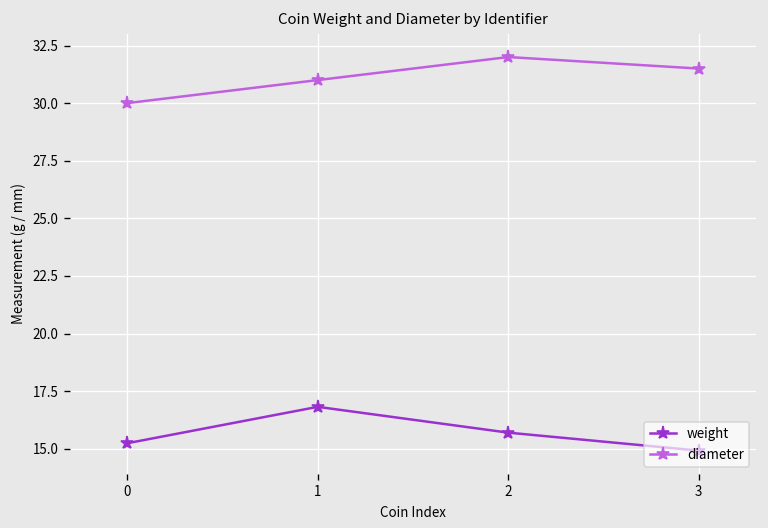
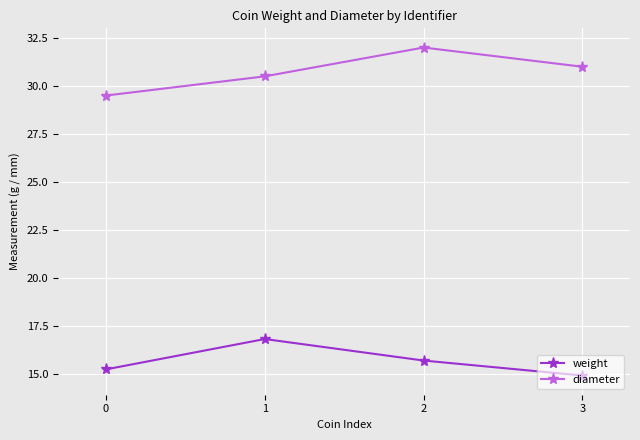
diameter, 0: 30.0 -> 29.5
diameter, 1: 31.0 -> 30.5
diameter, 3: 31.5 -> 31.0
